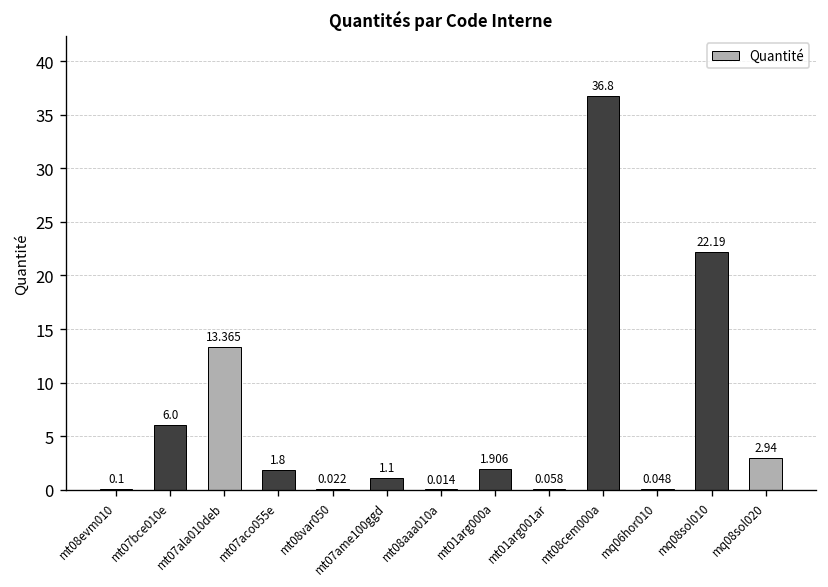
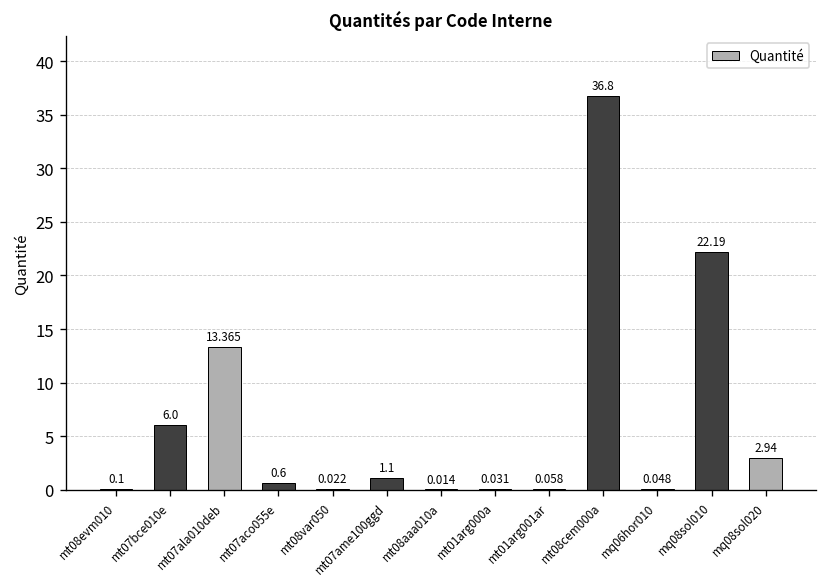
mt07aco055e: 1.8 -> 0.6
mt01arg000a: 1.906 -> 0.031
